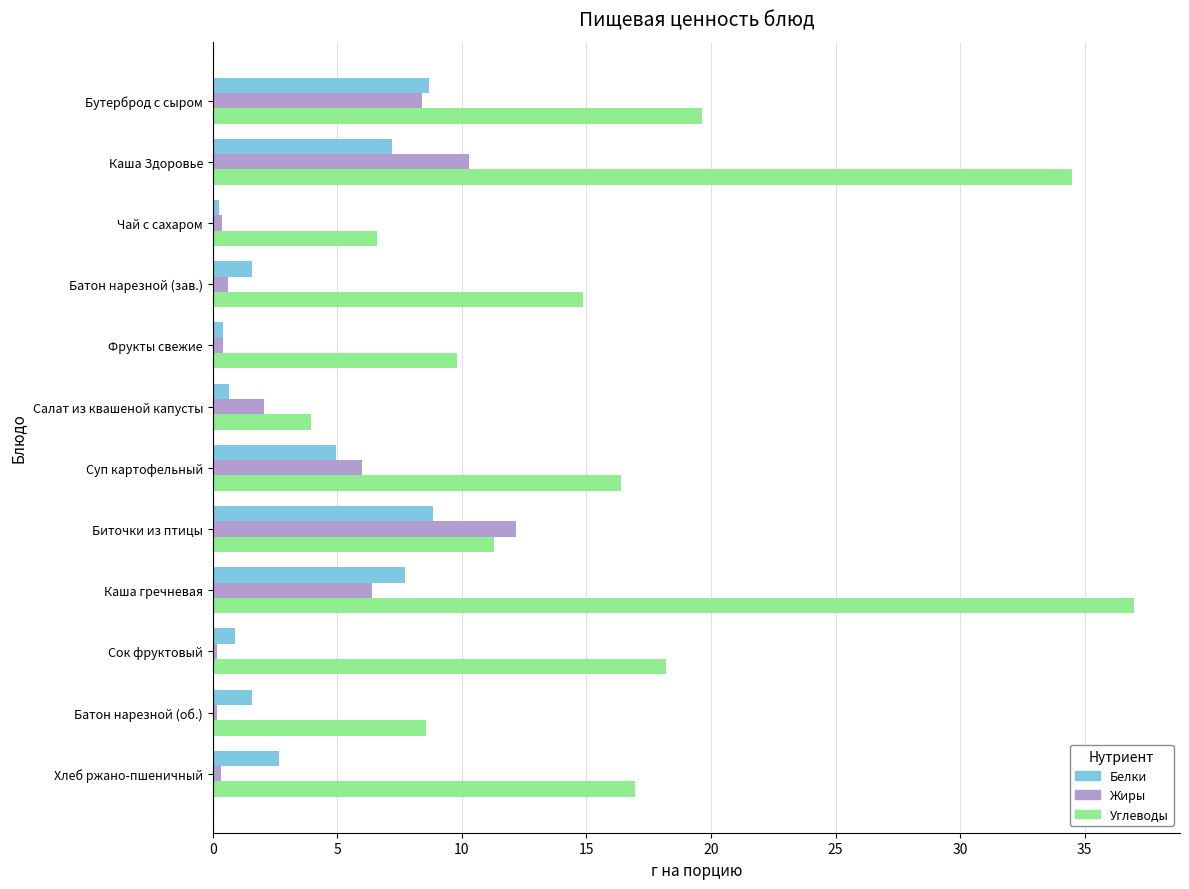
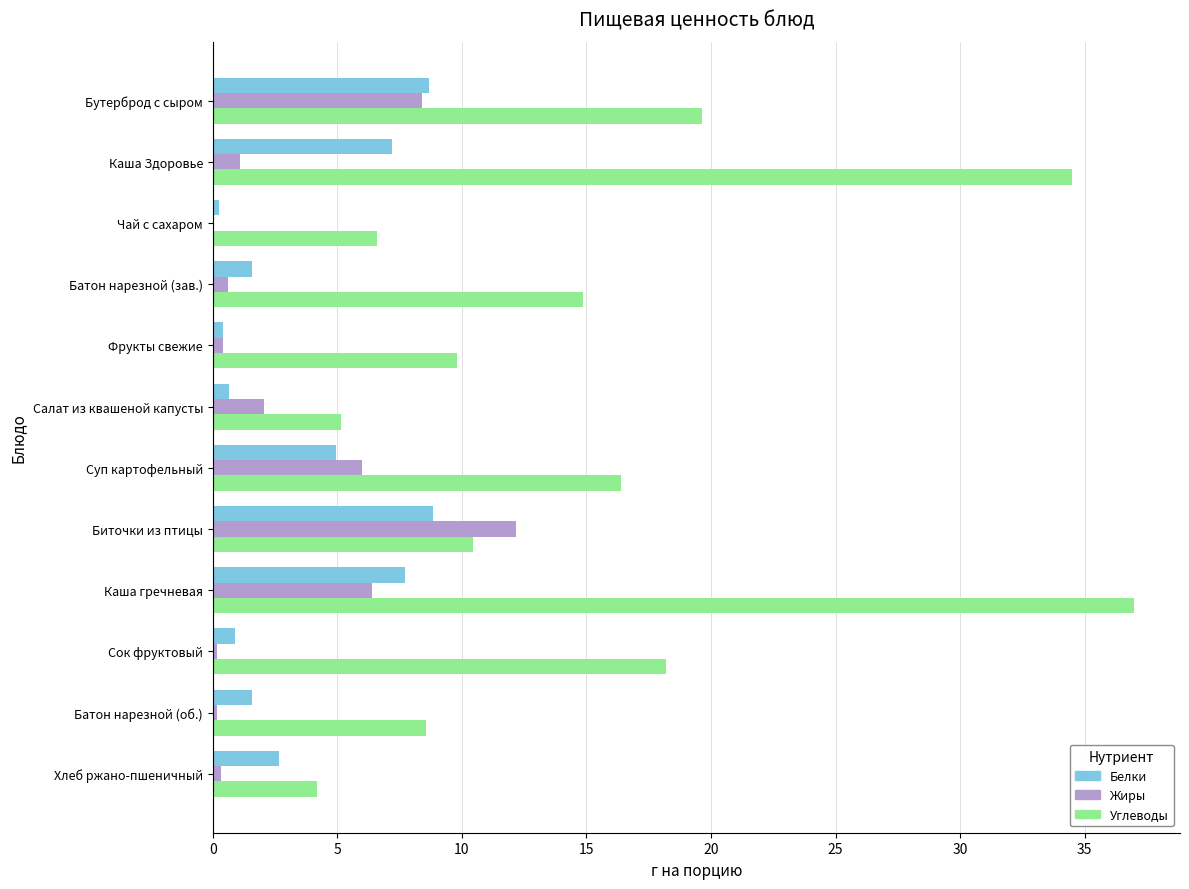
Жиры, Каша Здоровье: 10.3 -> 1.1
Жиры, Чай с сахаром: 0.4 -> 0.0
Углеводы, Салат из квашеной капусты: 4.0 -> 5.1
Углеводы, Биточки из птицы: 11.3 -> 10.5
Углеводы, Хлеб ржано-пшеничный: 17.0 -> 4.2
